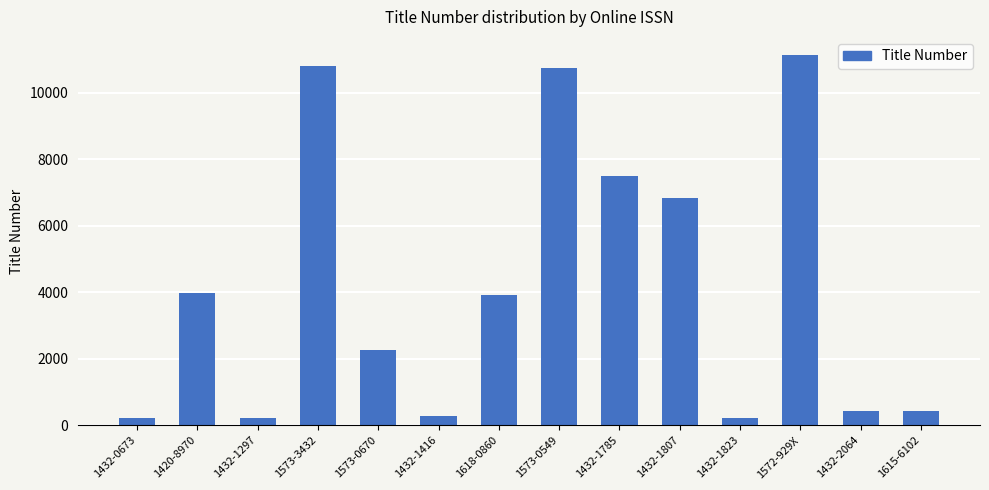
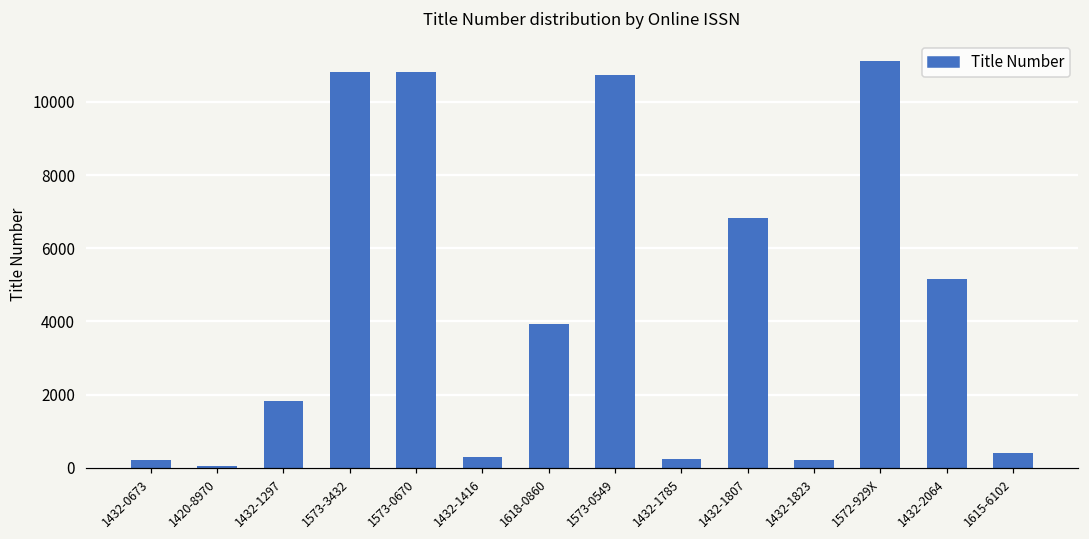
1420-8970: 4000 -> 0
1432-1297: 200 -> 1800
1573-0670: 2300 -> 10800
1432-1785: 7500 -> 200
1432-2064: 400 -> 5200
